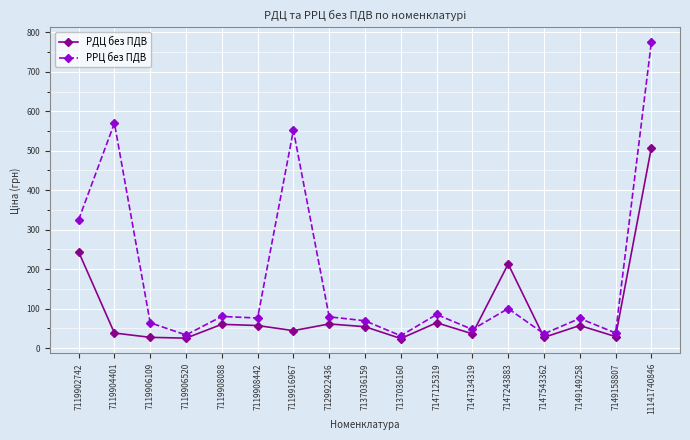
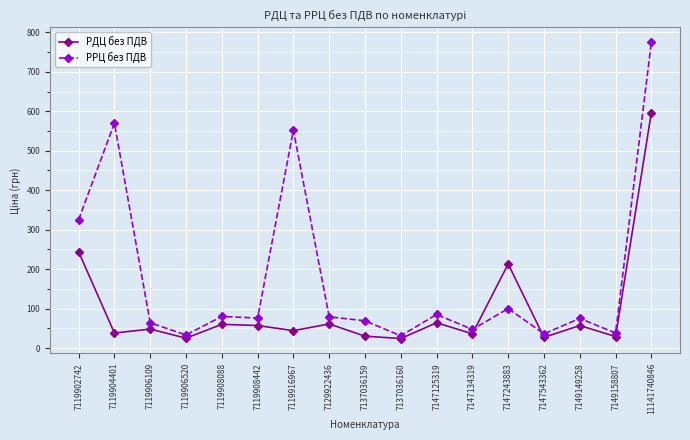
РДЦ без ПДВ, 7119906109: 30 -> 50
РДЦ без ПДВ, 7137036159: 50 -> 30
РДЦ без ПДВ, 11141740846: 510 -> 600
